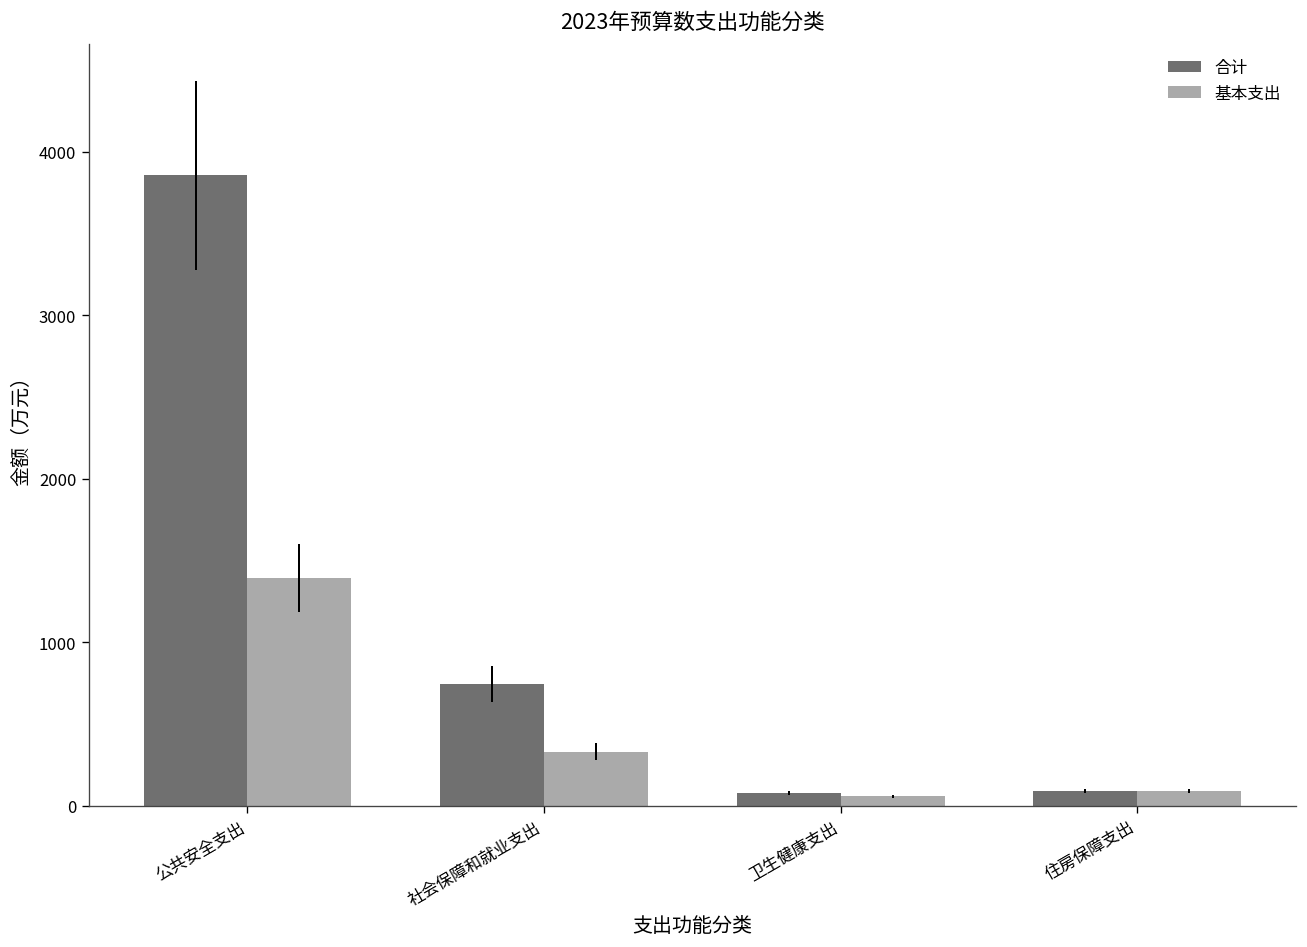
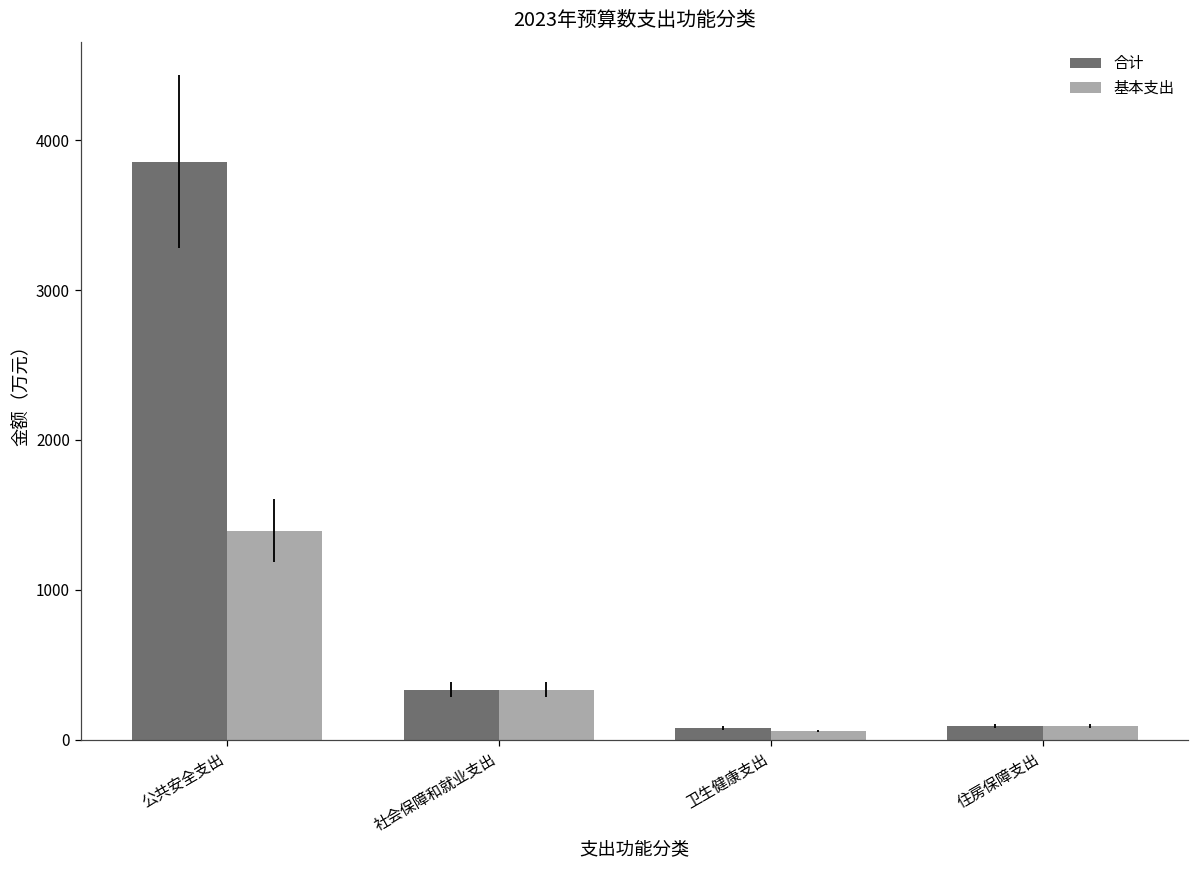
合计, 社会保障和就业支出: 750 -> 330
